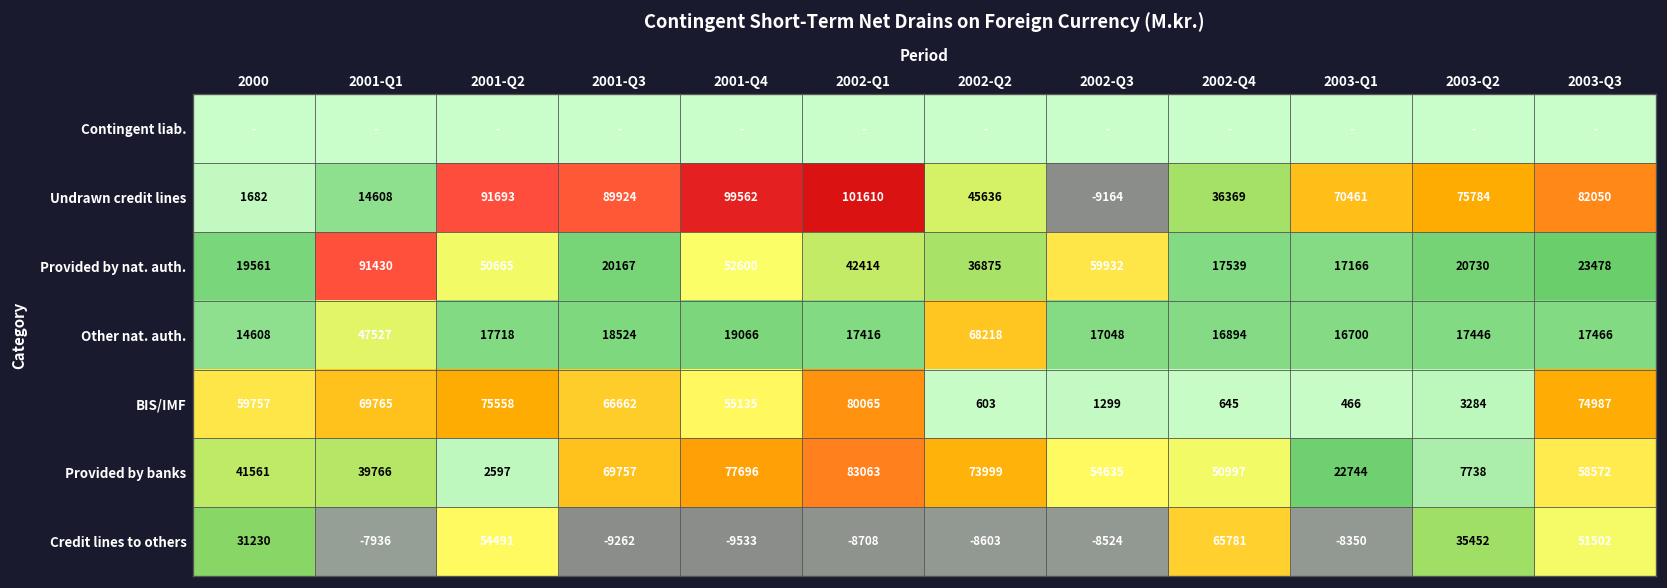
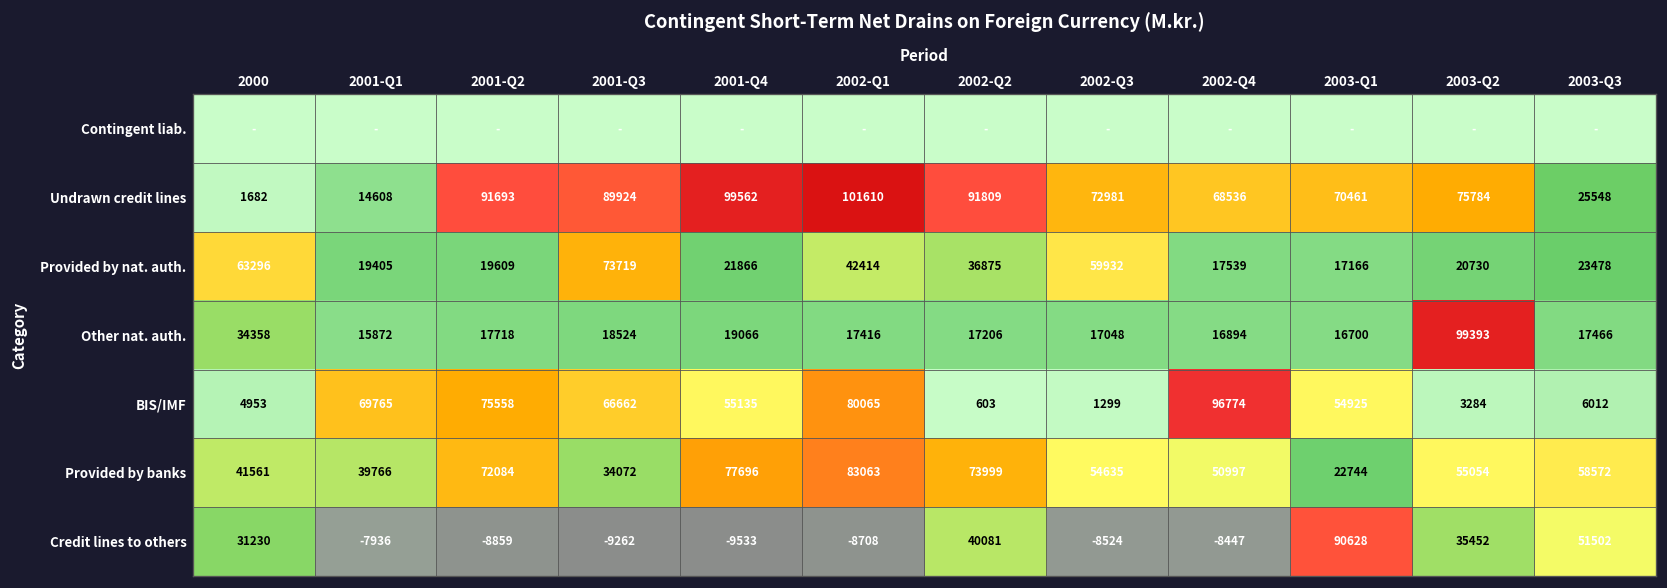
Undrawn credit lines, 2002-Q2: 45636 -> 91809
Undrawn credit lines, 2002-Q3: -9164 -> 72981
Undrawn credit lines, 2002-Q4: 36369 -> 68536
Undrawn credit lines, 2003-Q3: 82050 -> 25548
Provided by nat. auth., 2000: 19561 -> 63296
Provided by nat. auth., 2001-Q1: 91430 -> 19405
Provided by nat. auth., 2001-Q2: 50665 -> 19609
Provided by nat. auth., 2001-Q3: 20167 -> 73719
Provided by nat. auth., 2001-Q4: 52600 -> 21866
Other nat. auth., 2000: 14608 -> 34358
Other nat. auth., 2001-Q1: 47527 -> 15872
Other nat. auth., 2002-Q2: 68218 -> 17206
Other nat. auth., 2003-Q2: 17446 -> 99393
BIS/IMF, 2000: 59757 -> 4953
BIS/IMF, 2002-Q4: 645 -> 96774
BIS/IMF, 2003-Q1: 466 -> 54925
BIS/IMF, 2003-Q3: 74987 -> 6012
Provided by banks, 2001-Q2: 2597 -> 72084
Provided by banks, 2001-Q3: 69757 -> 34072
Provided by banks, 2003-Q2: 7738 -> 55054
Credit lines to others, 2001-Q2: 54491 -> -8859
Credit lines to others, 2002-Q2: -8603 -> 40081
Credit lines to others, 2002-Q4: 65781 -> -8447
Credit lines to others, 2003-Q1: -8350 -> 90628
